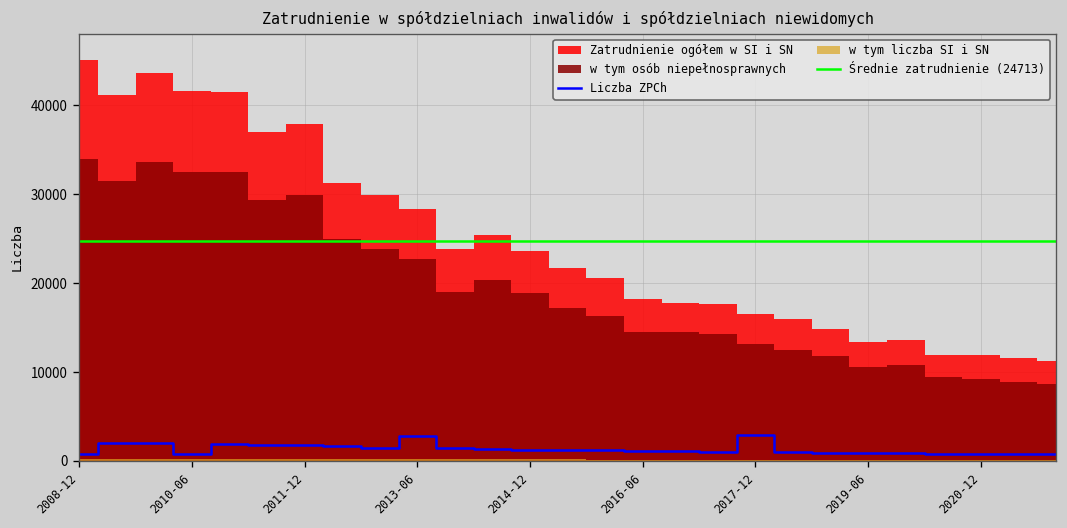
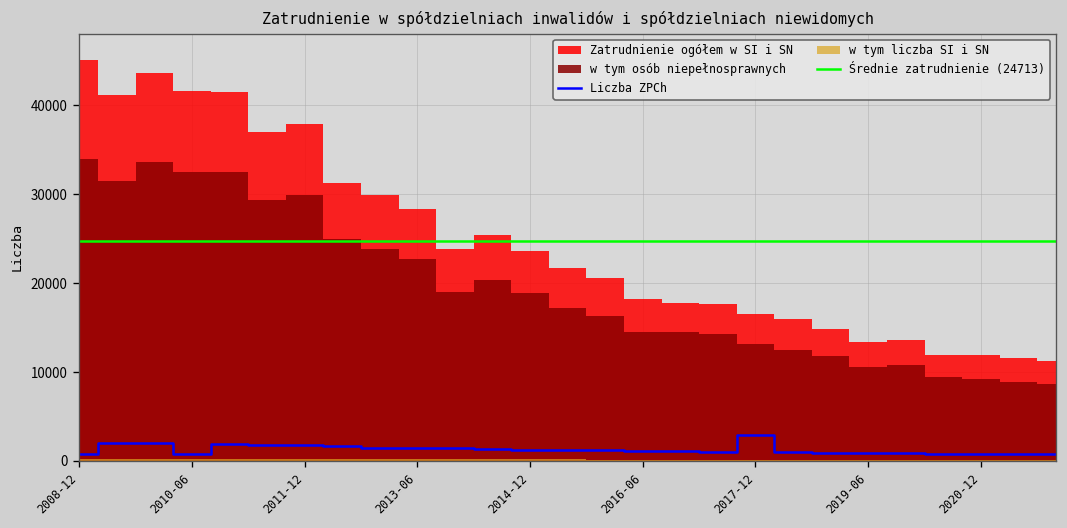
Liczba ZPCh, 2013-06: 3000 -> 1000
